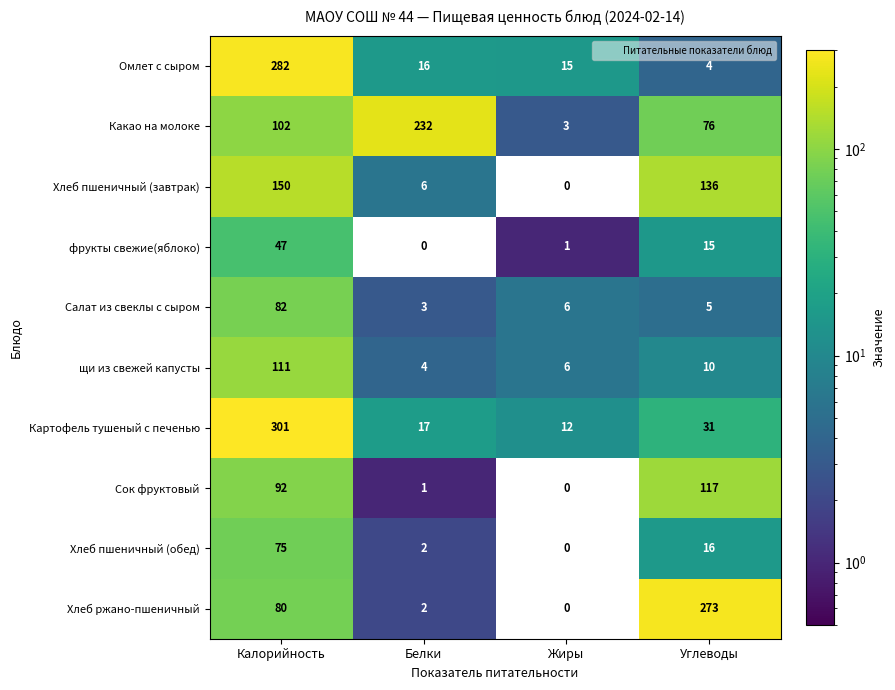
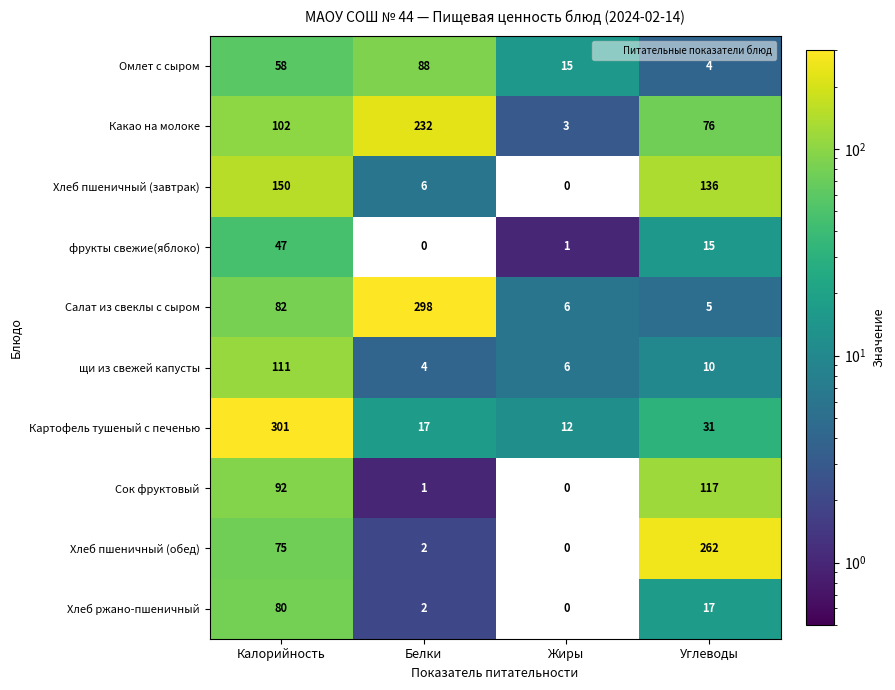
Омлет с сыром, Калорийность: 282 -> 58
Омлет с сыром, Белки: 16 -> 88
Салат из свеклы с сыром, Белки: 3 -> 298
Хлеб пшеничный (обед), Углеводы: 16 -> 262
Хлеб ржано-пшеничный, Углеводы: 273 -> 17
